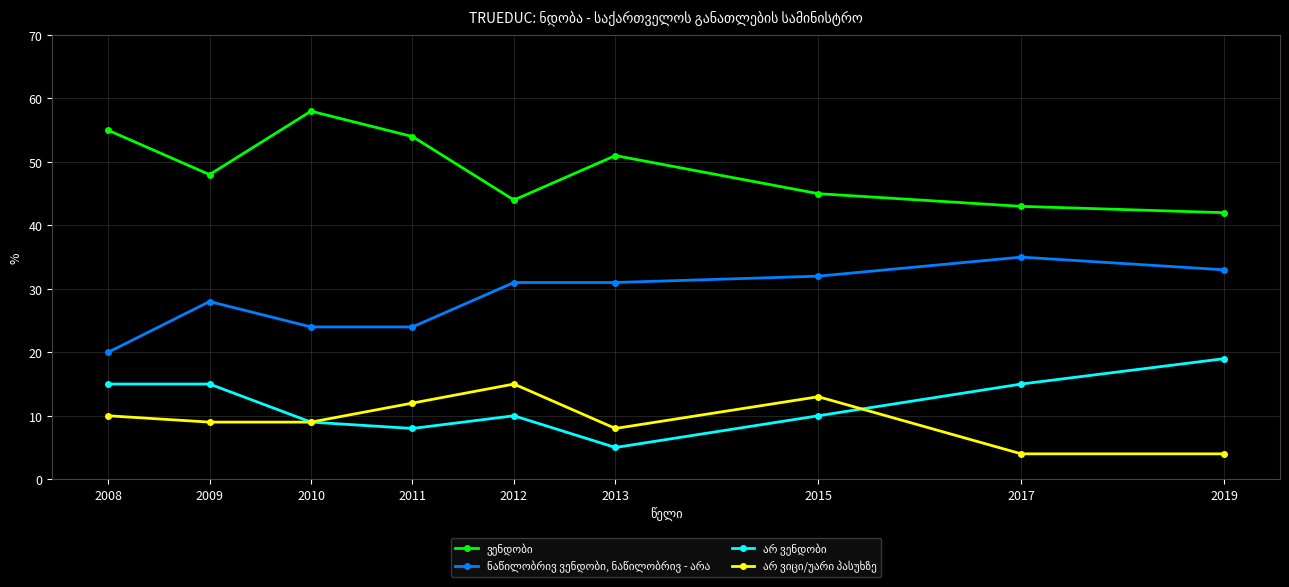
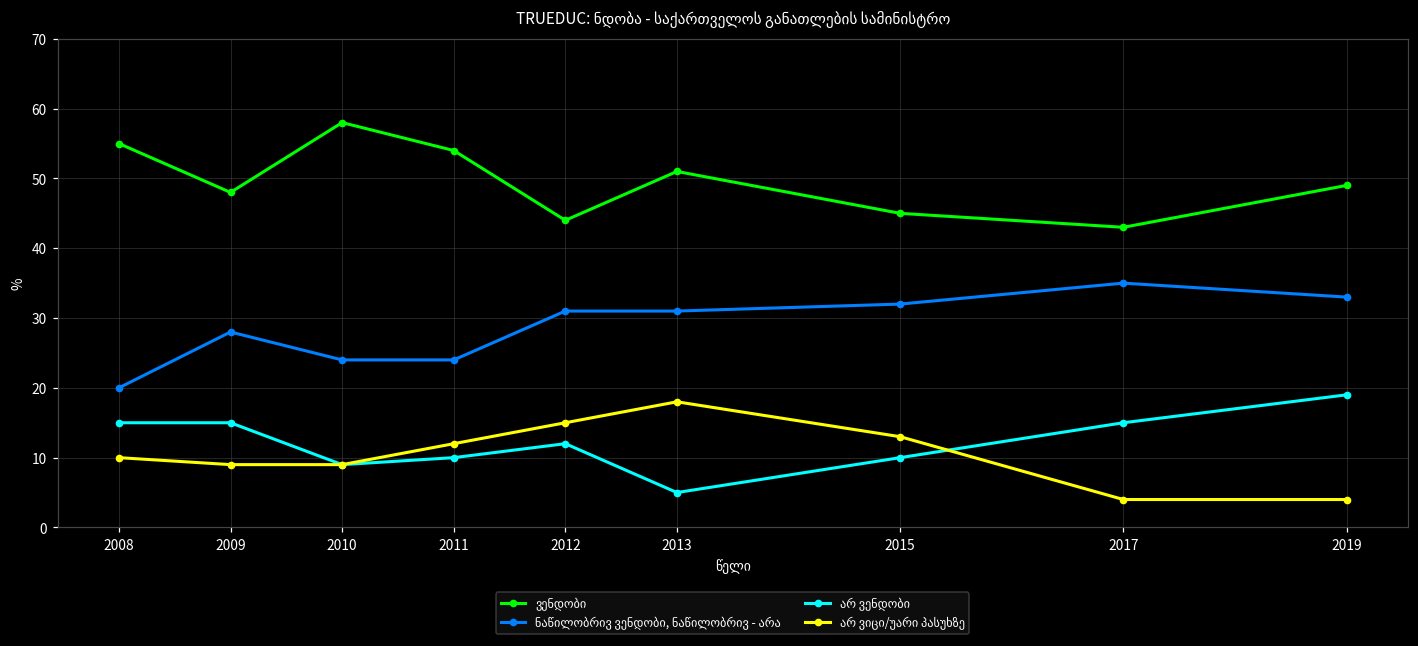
არ ვენდობი, 2011: 8 -> 10
არ ვენდობი, 2012: 10 -> 12
არ ვიცი/უარი პასუხზე, 2013: 8 -> 18
ვენდობი, 2019: 42 -> 49
